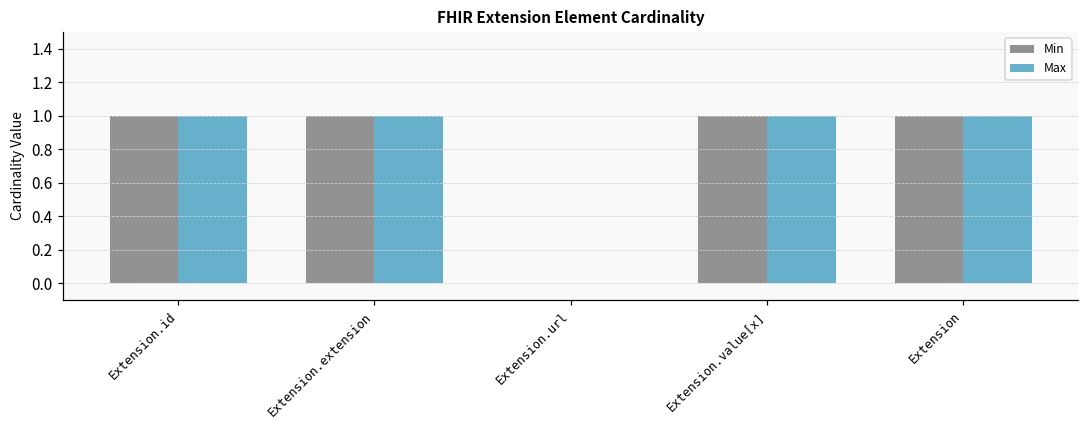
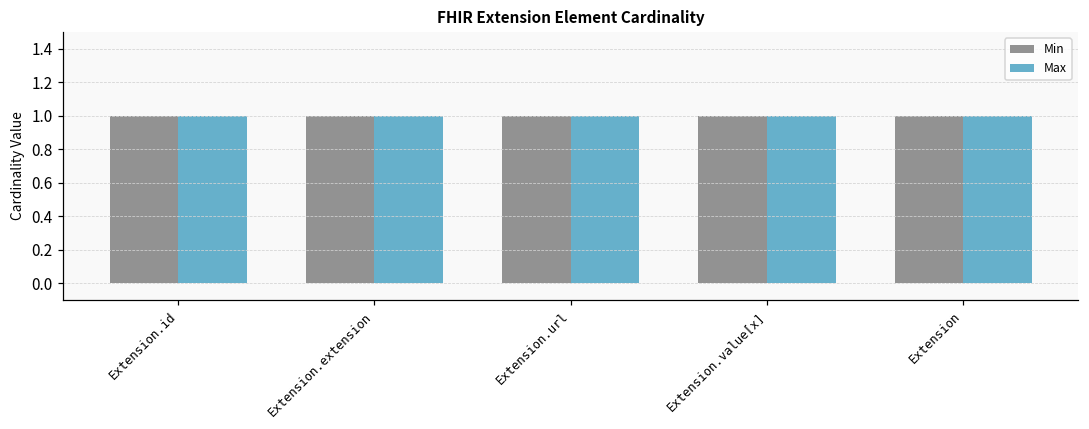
Min, Extension.url: 0 -> 1
Max, Extension.url: 0 -> 1
